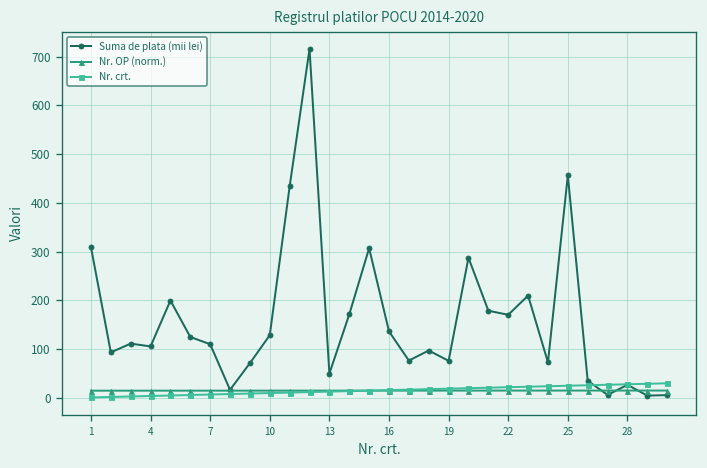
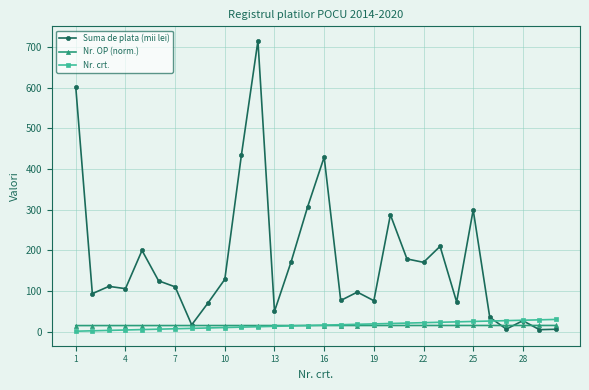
Suma de plata (mii lei), 1: 310 -> 600
Suma de plata (mii lei), 16: 140 -> 430
Suma de plata (mii lei), 25: 460 -> 300
